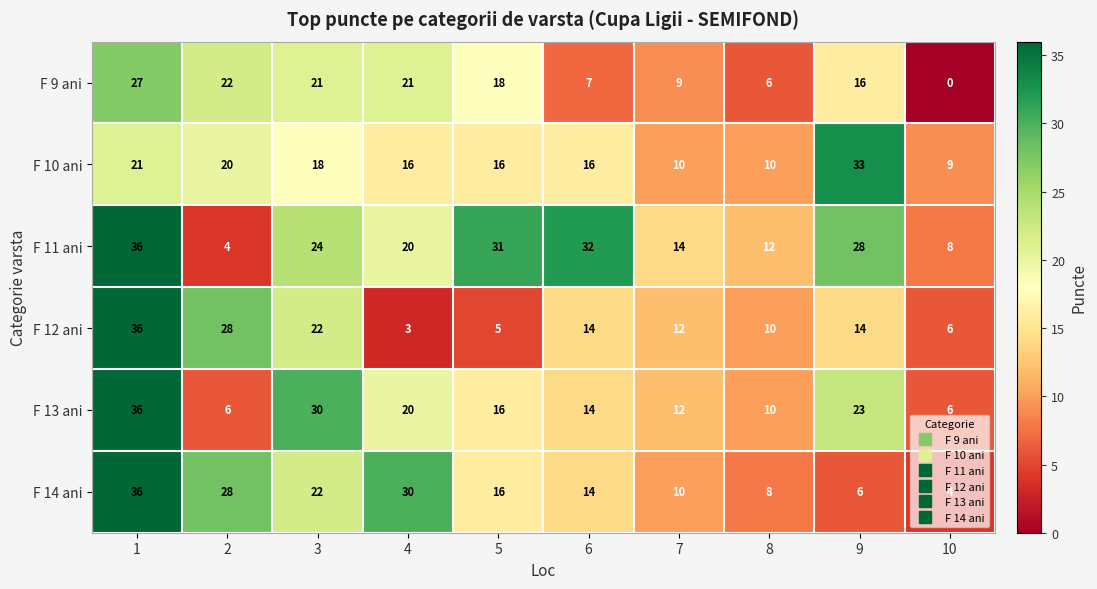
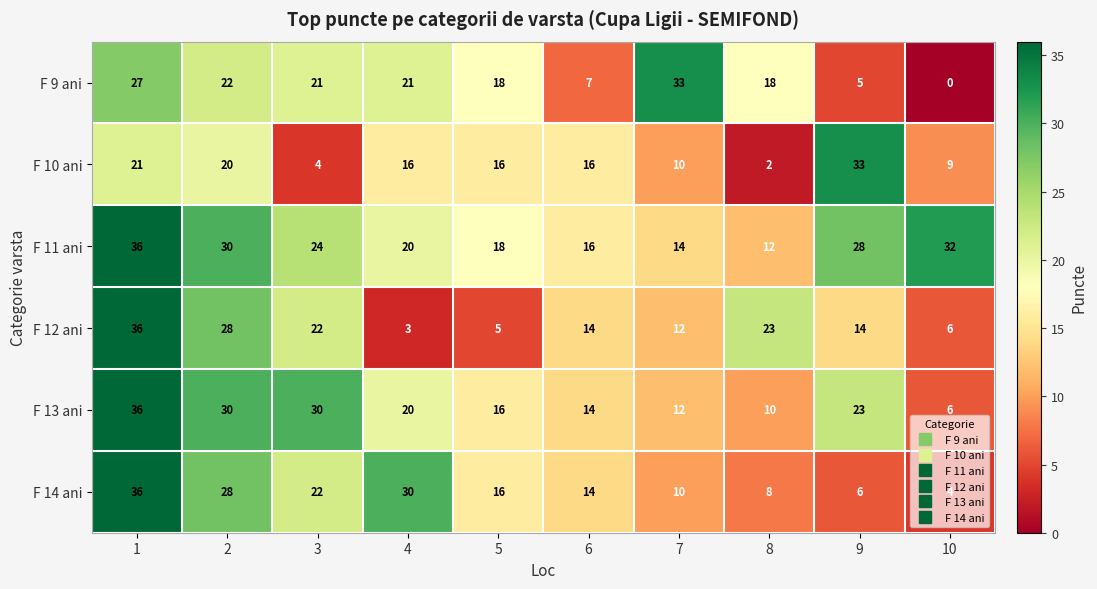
F 9 ani, 7: 9 -> 33
F 9 ani, 8: 6 -> 18
F 9 ani, 9: 16 -> 5
F 10 ani, 3: 18 -> 4
F 10 ani, 8: 10 -> 2
F 11 ani, 2: 4 -> 30
F 11 ani, 5: 31 -> 18
F 11 ani, 6: 32 -> 16
F 11 ani, 10: 8 -> 32
F 12 ani, 8: 10 -> 23
F 13 ani, 2: 6 -> 30
